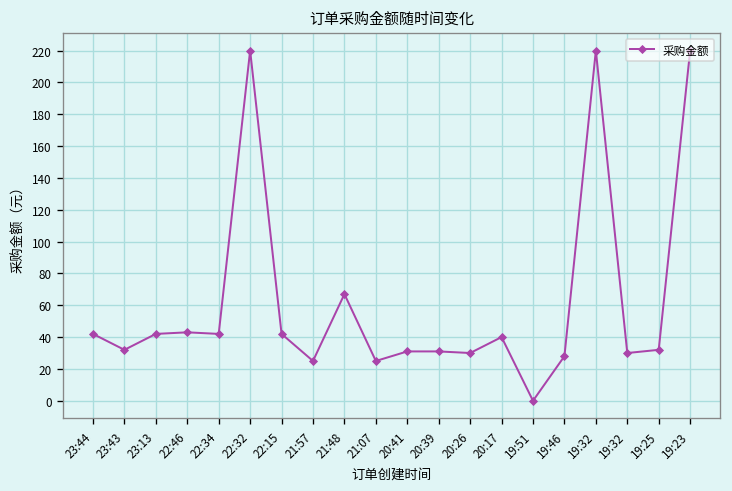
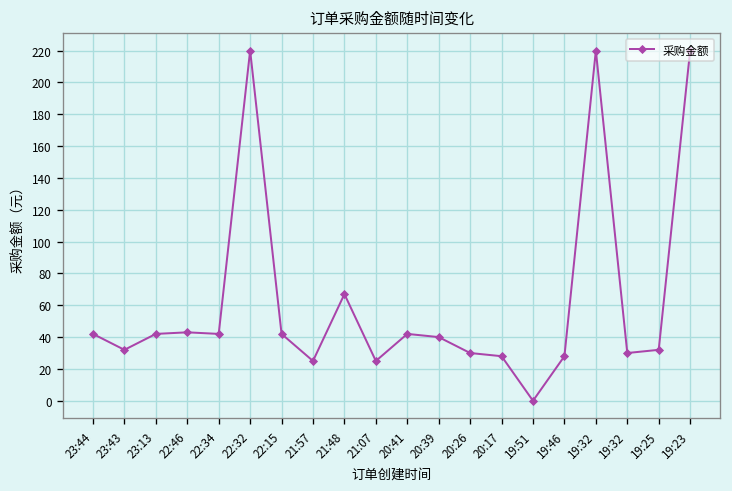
20:41: 31 -> 42
20:39: 31 -> 40
20:17: 40 -> 28
